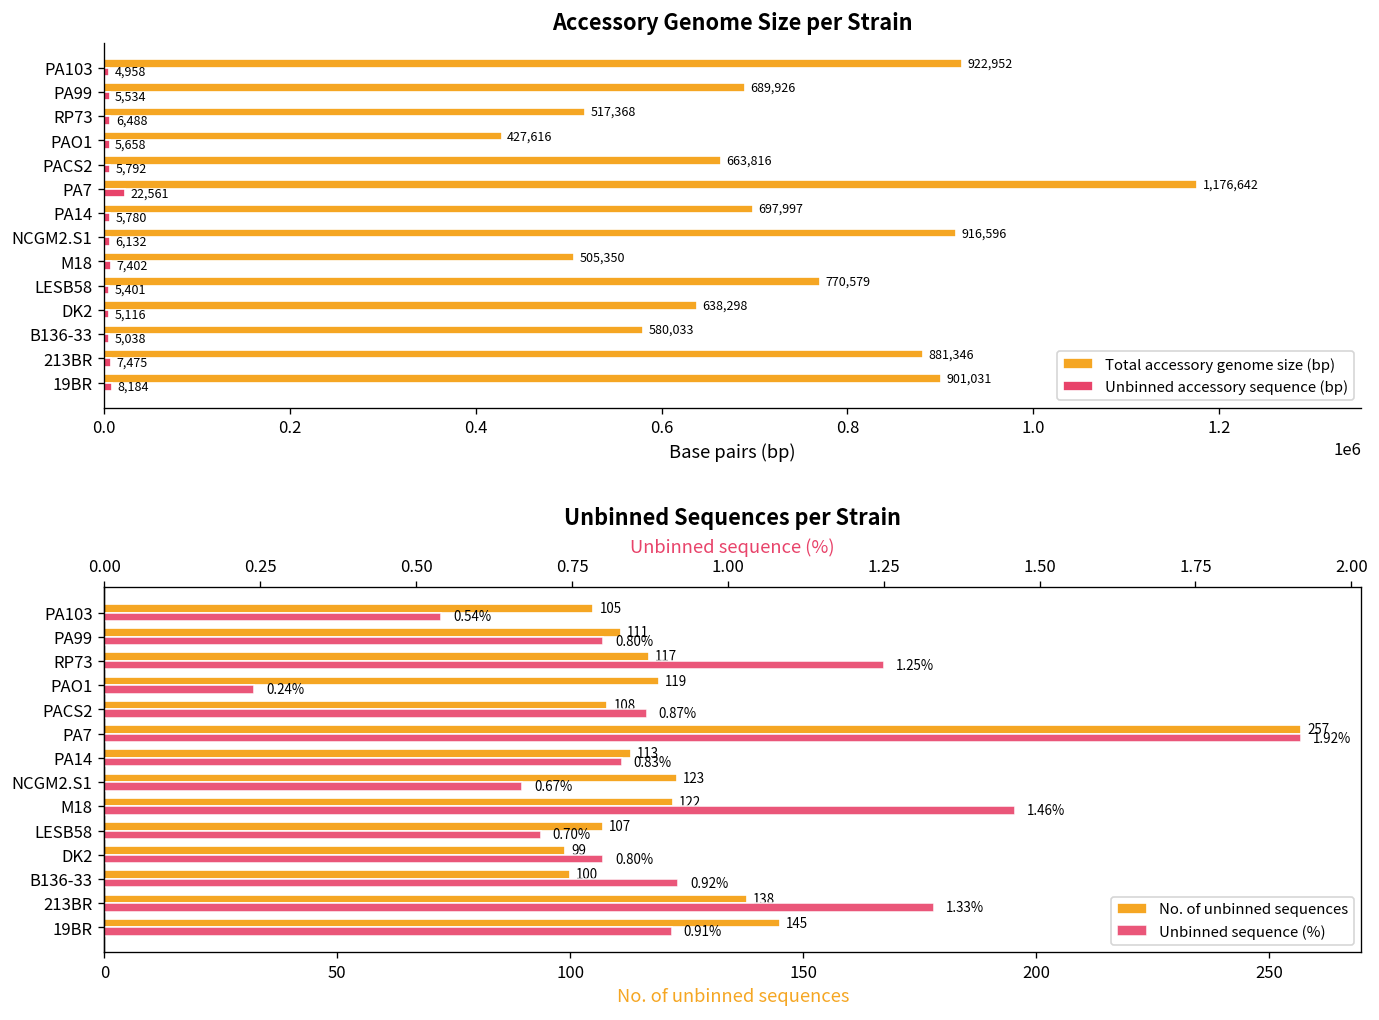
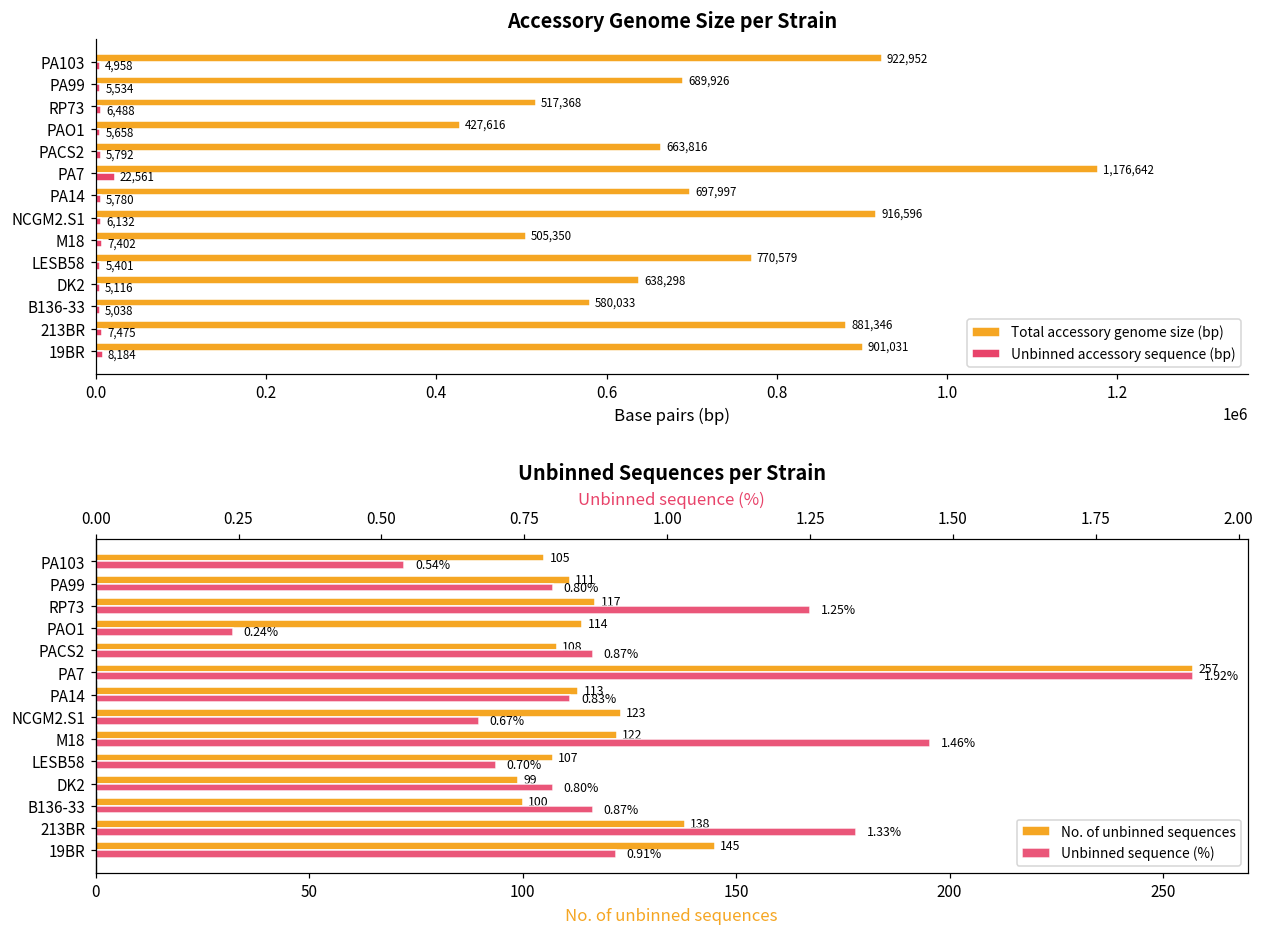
Unbinned Sequences per Strain, No. of unbinned sequences, PAO1: 119 -> 114
Unbinned Sequences per Strain, Unbinned sequence (%), B136-33: 0.92% -> 0.87%
